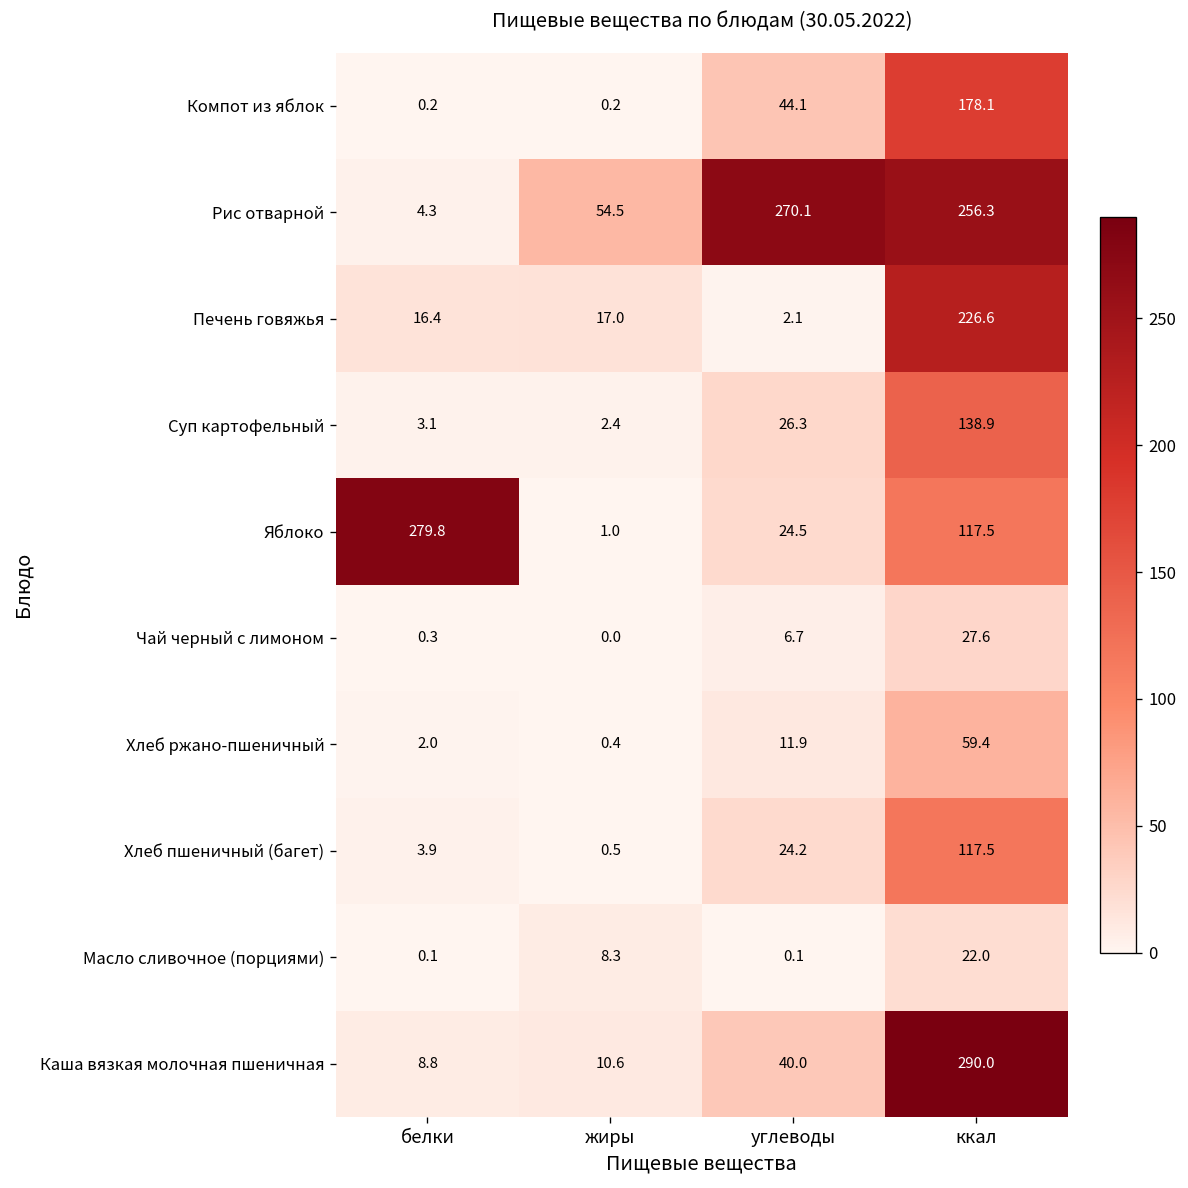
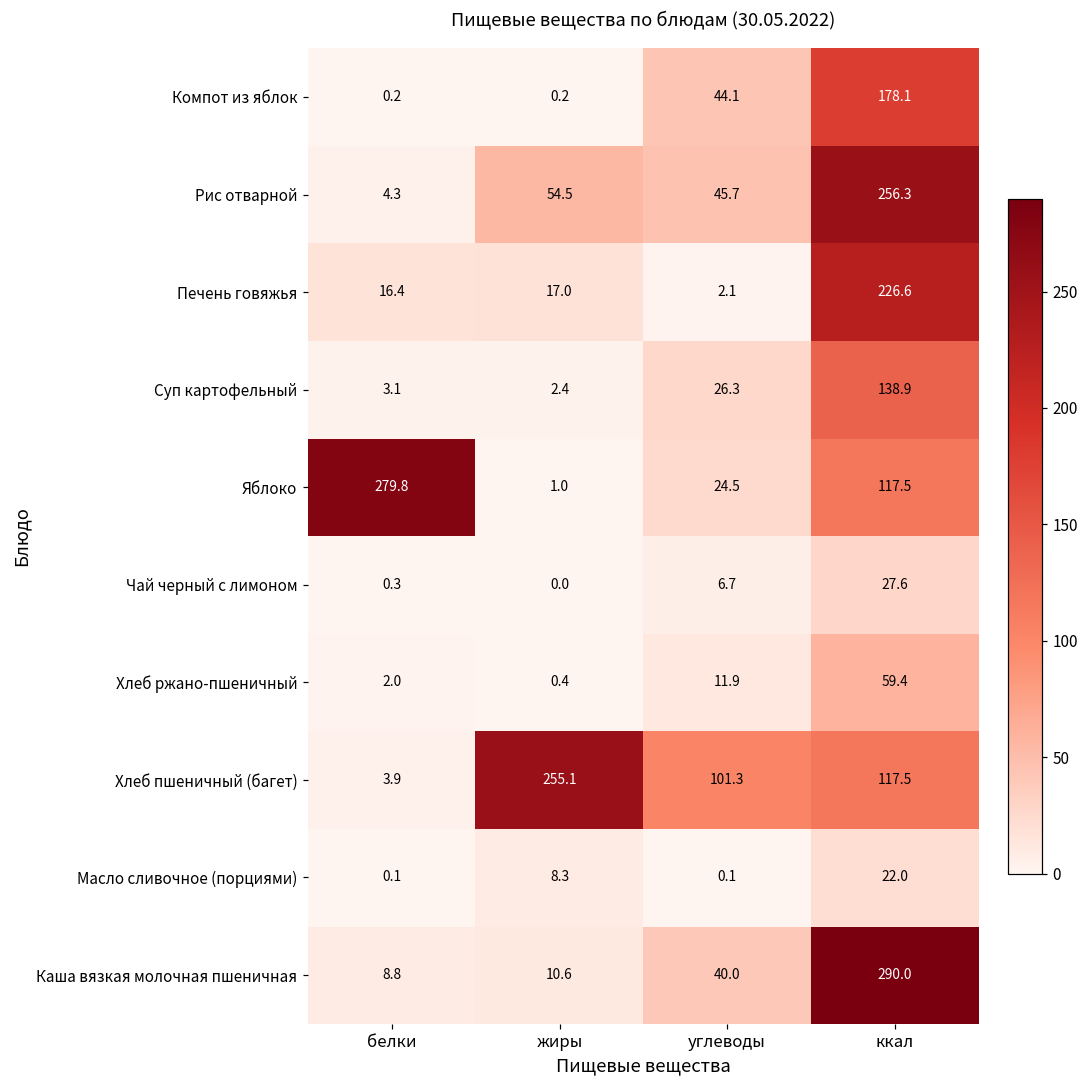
Рис отварной, углеводы: 270.1 -> 45.7
Хлеб пшеничный (багет), жиры: 0.5 -> 255.1
Хлеб пшеничный (багет), углеводы: 24.2 -> 101.3
